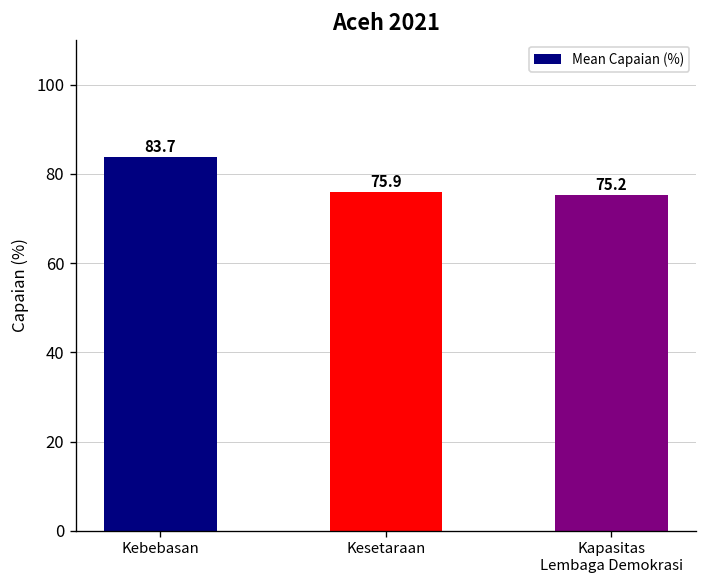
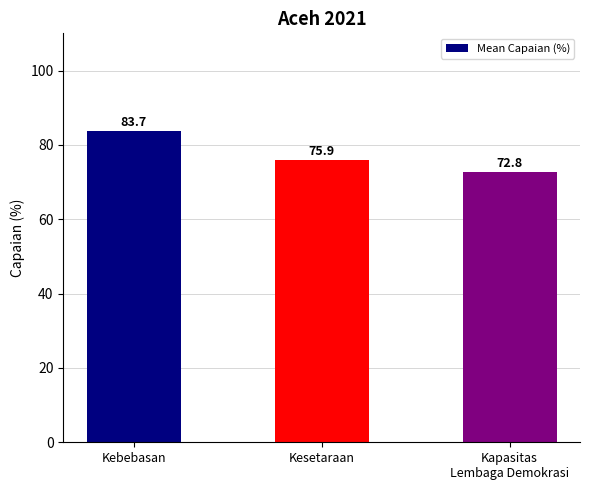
Kapasitas Lembaga Demokrasi: 75.2 -> 72.8
